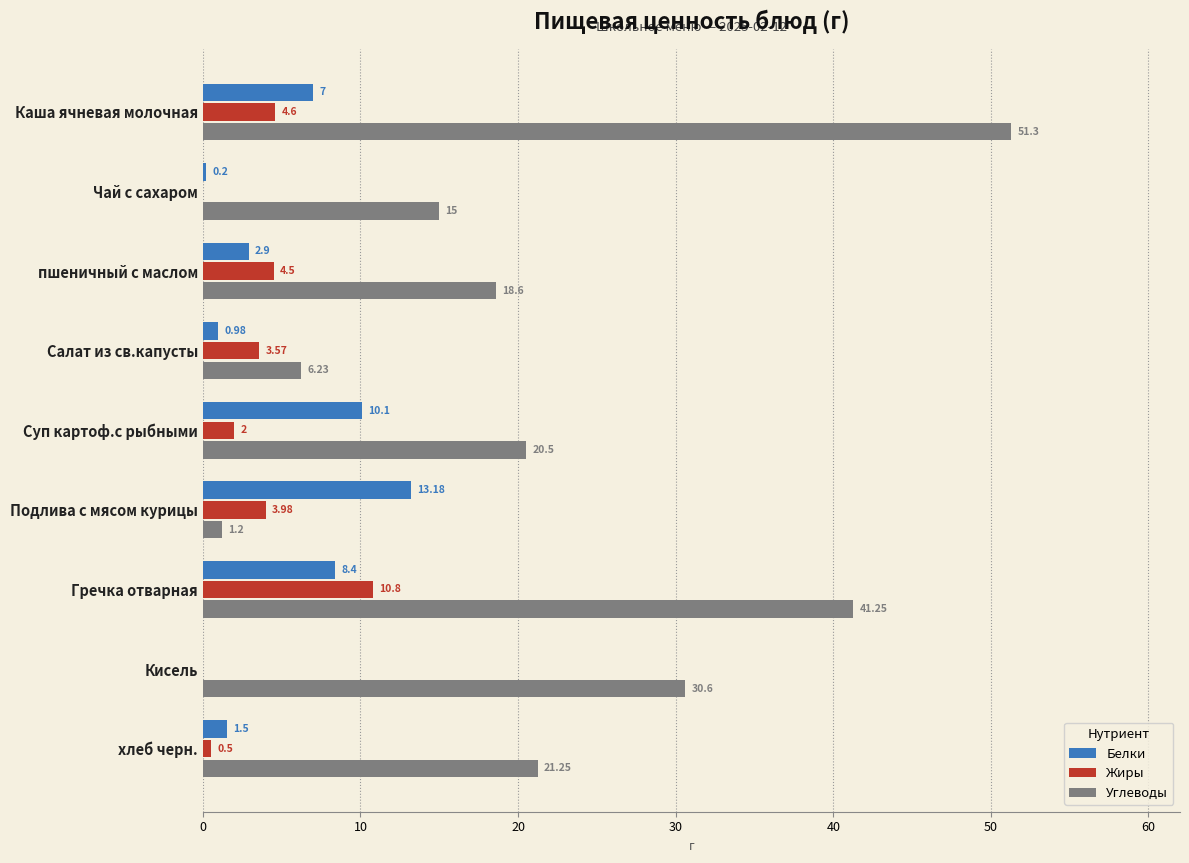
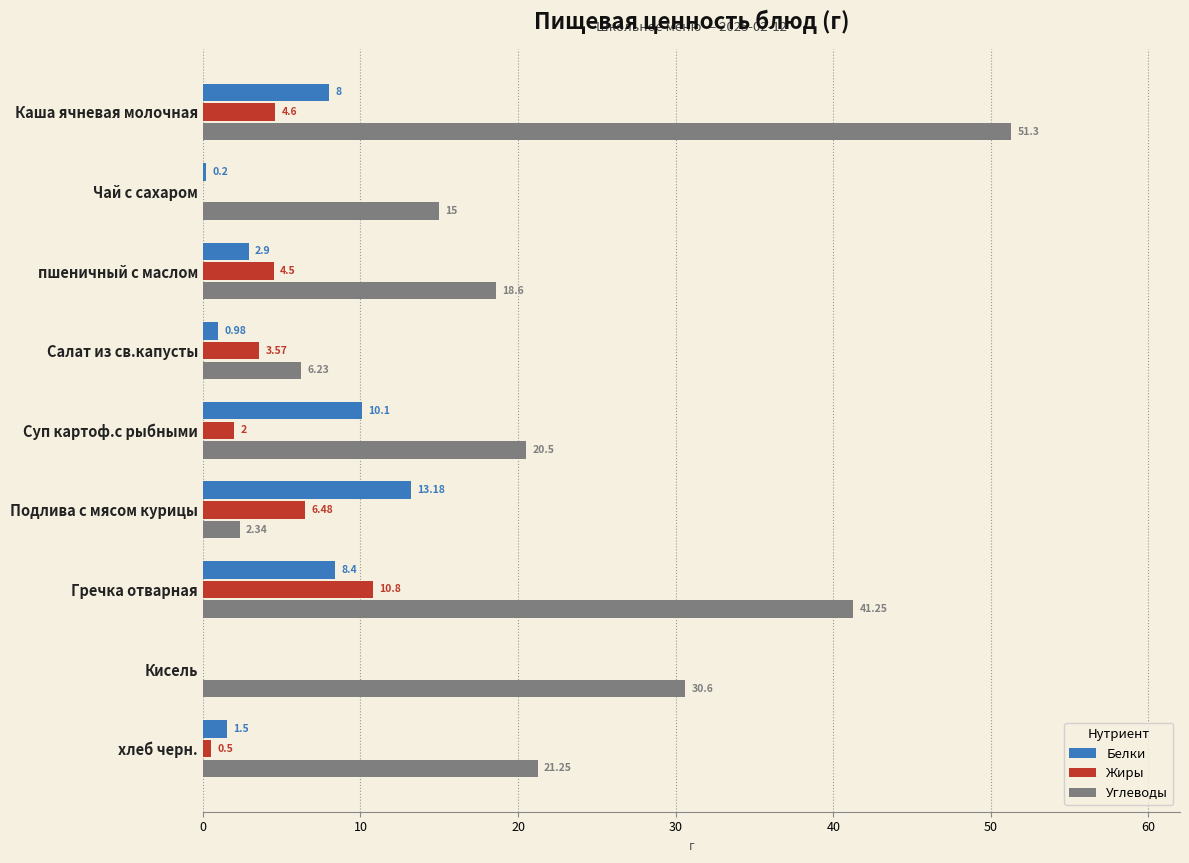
Белки, Каша ячневая молочная: 7 -> 8
Жиры, Подлива с мясом курицы: 3.98 -> 6.48
Углеводы, Подлива с мясом курицы: 1.2 -> 2.34
